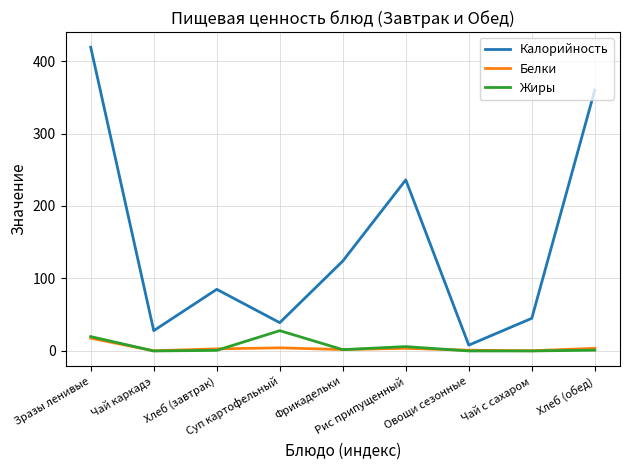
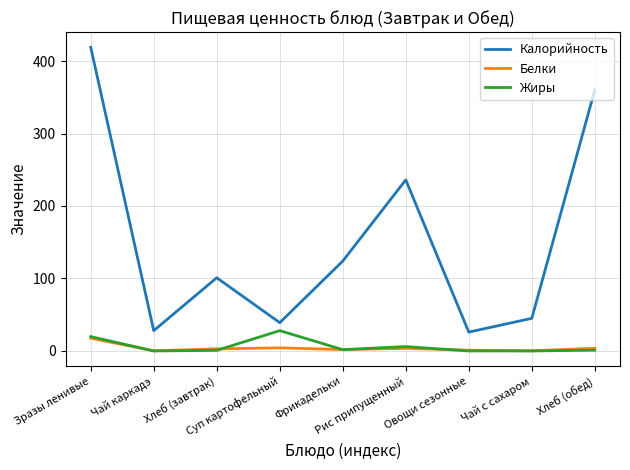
Калорийность, Хлеб (завтрак): 90 -> 100
Калорийность, Овощи сезонные: 10 -> 30
